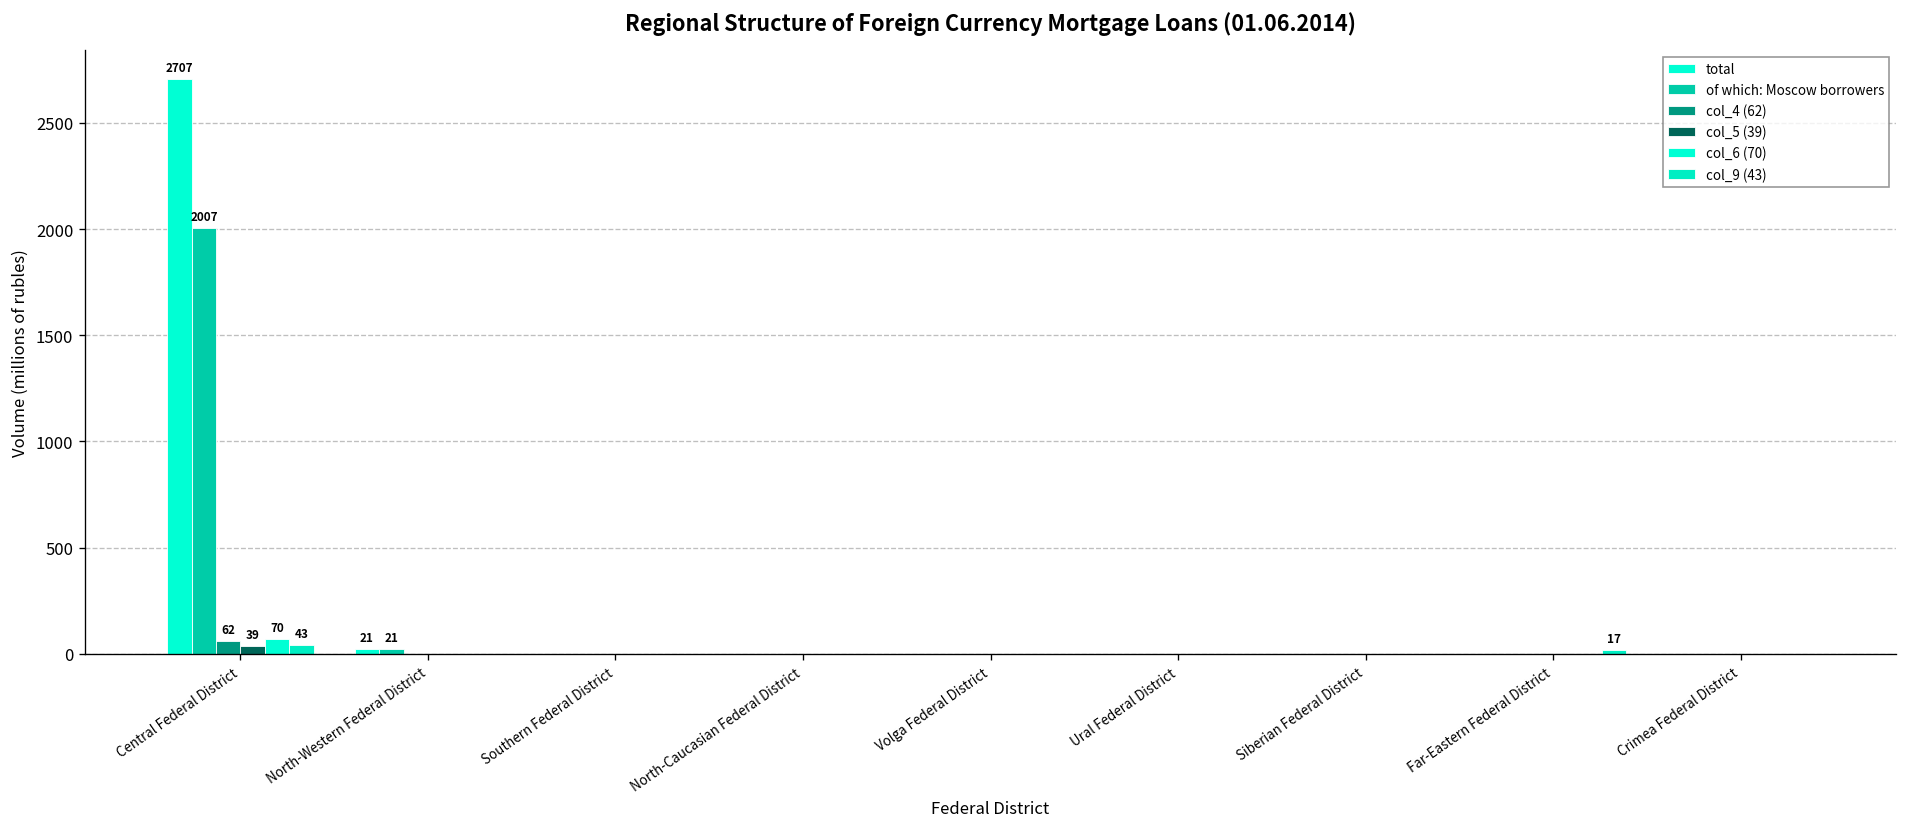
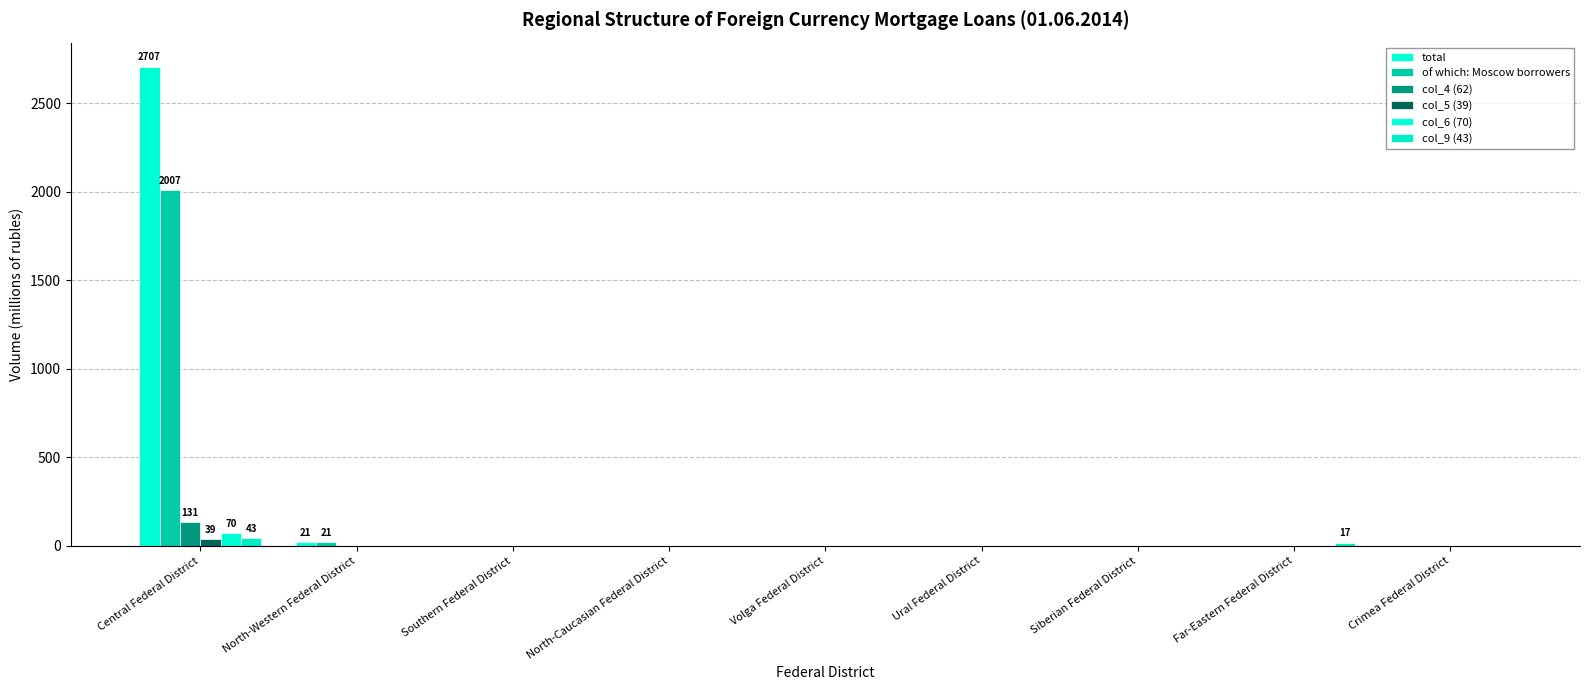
col_4 (62), Central Federal District: 62 -> 131
